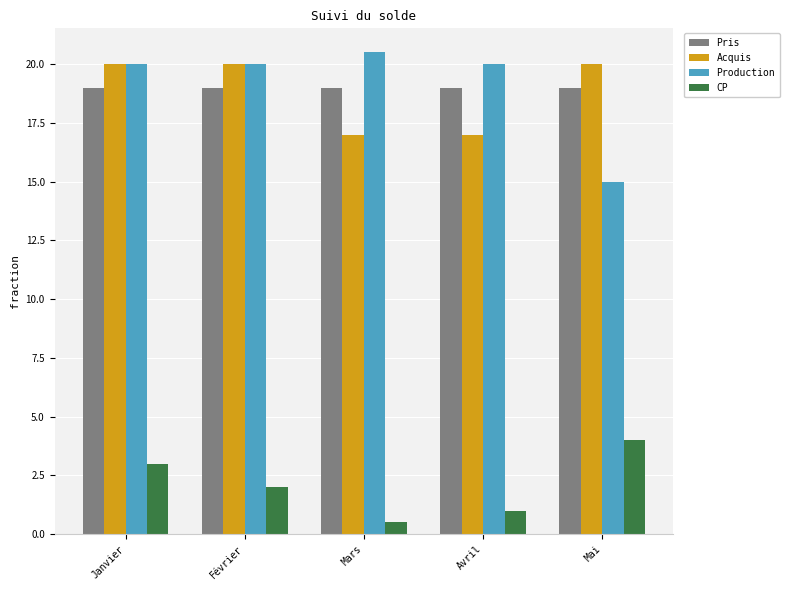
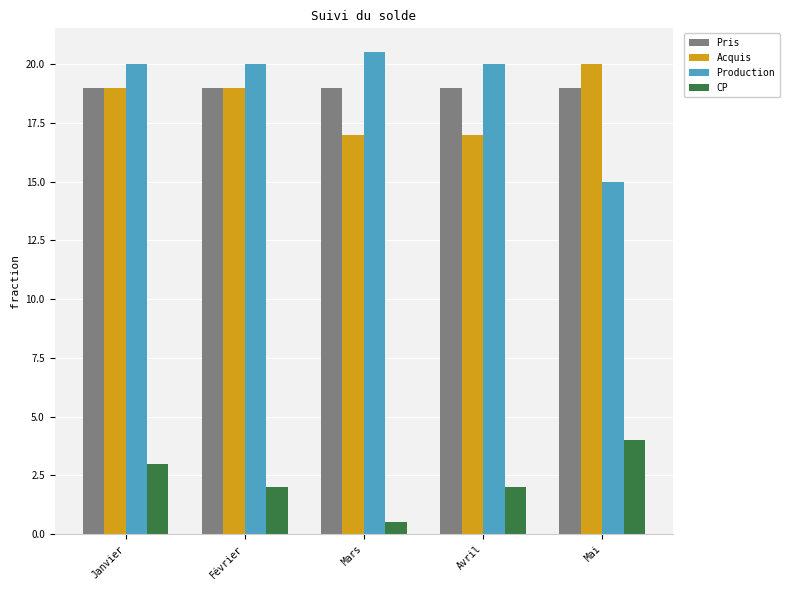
Acquis, Janvier: 20 -> 19
Acquis, Février: 20 -> 19
CP, Avril: 1 -> 2
